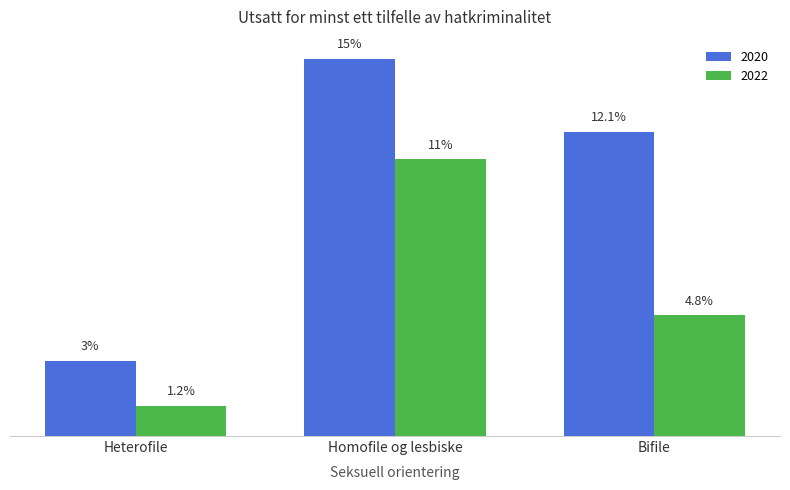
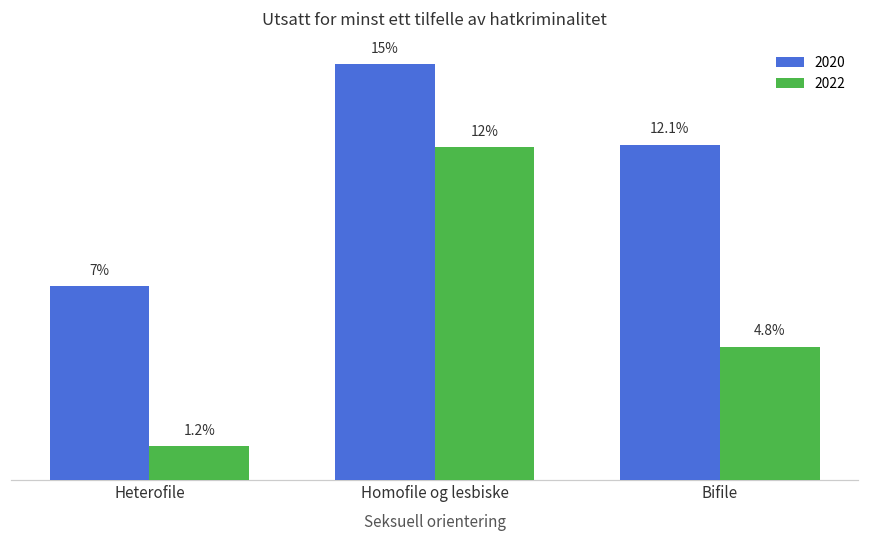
2020, Heterofile: 3% -> 7%
2022, Homofile og lesbiske: 11% -> 12%
